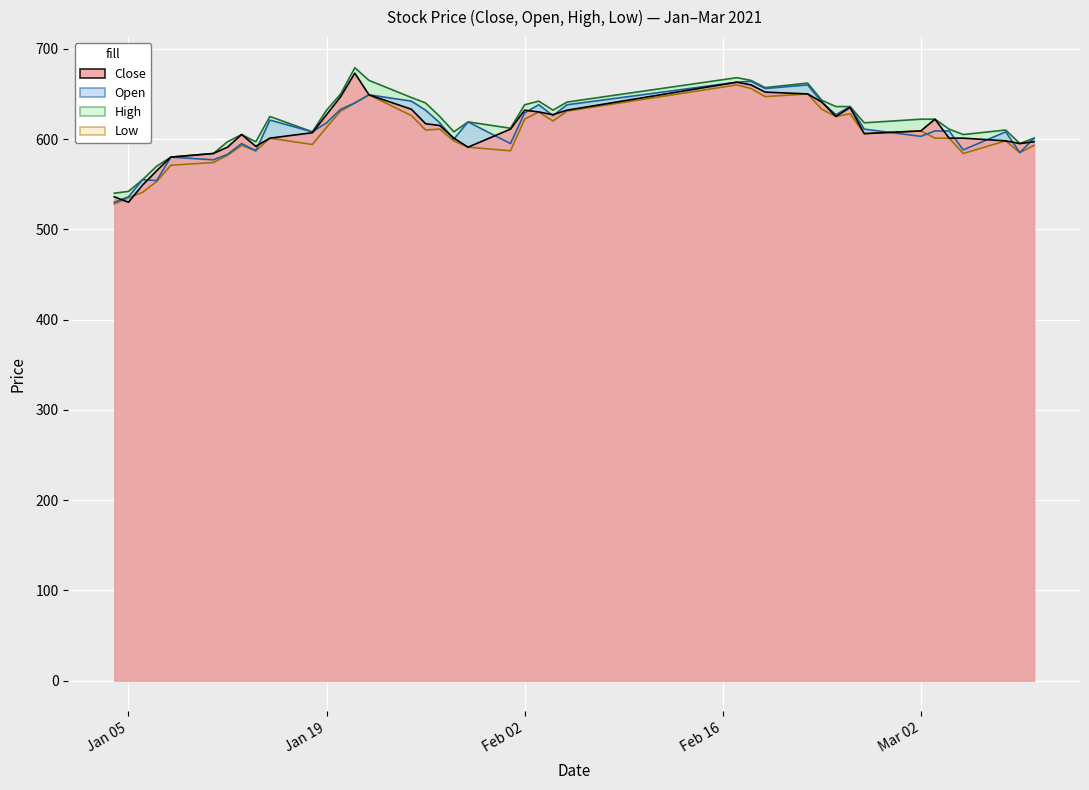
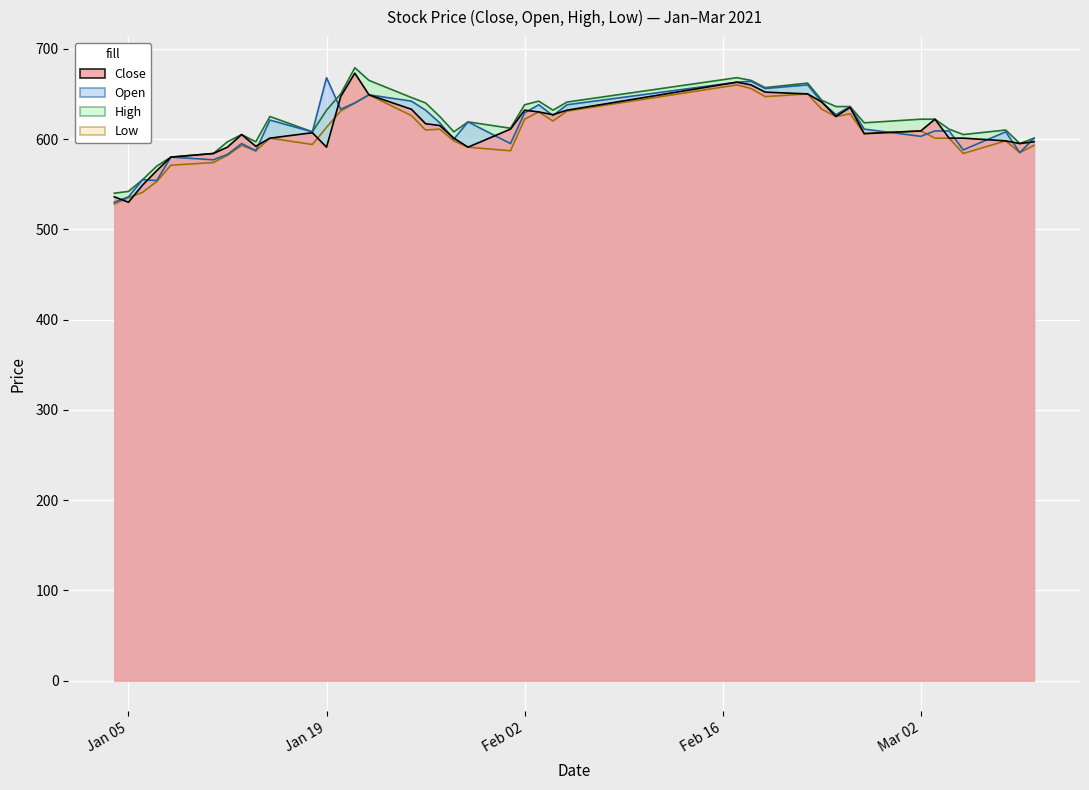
Open, Jan 19: 620 -> 670
Close, Jan 19: 630 -> 590
